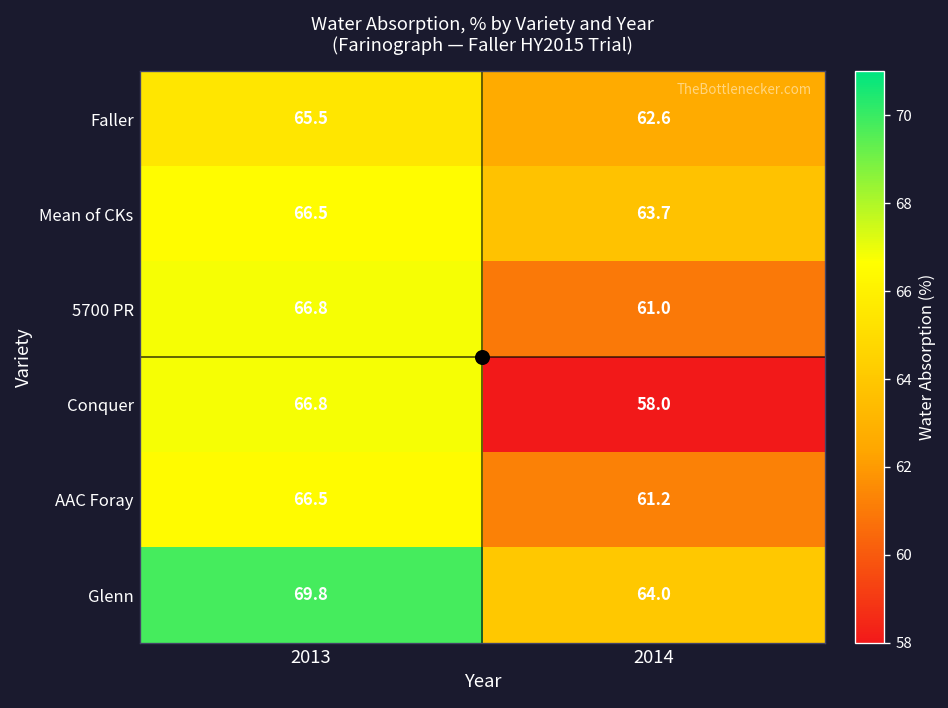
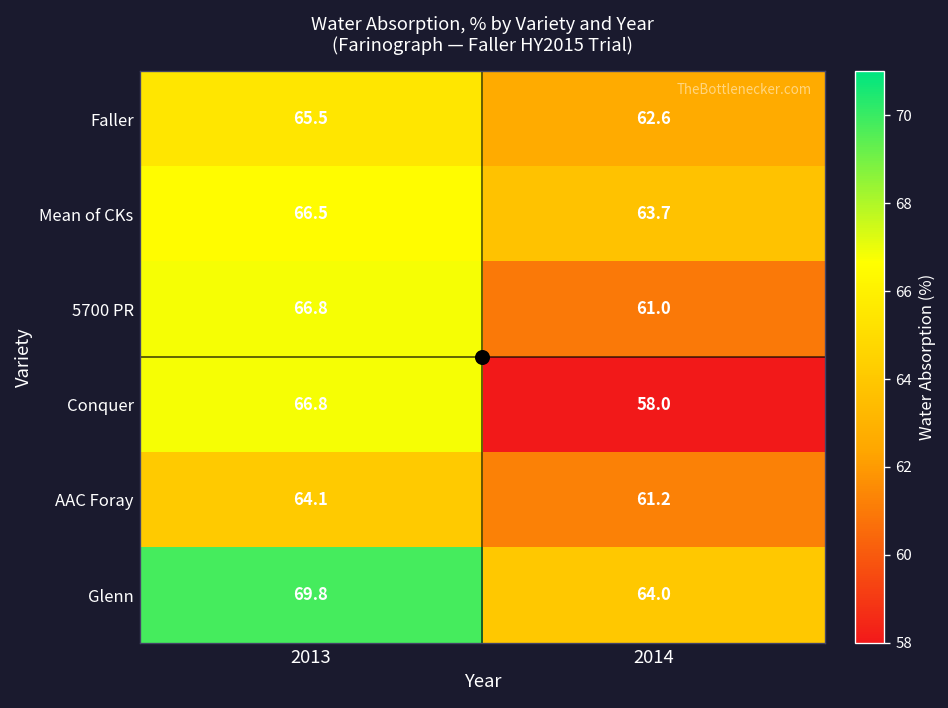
AAC Foray, 2013: 66.5 -> 64.1
